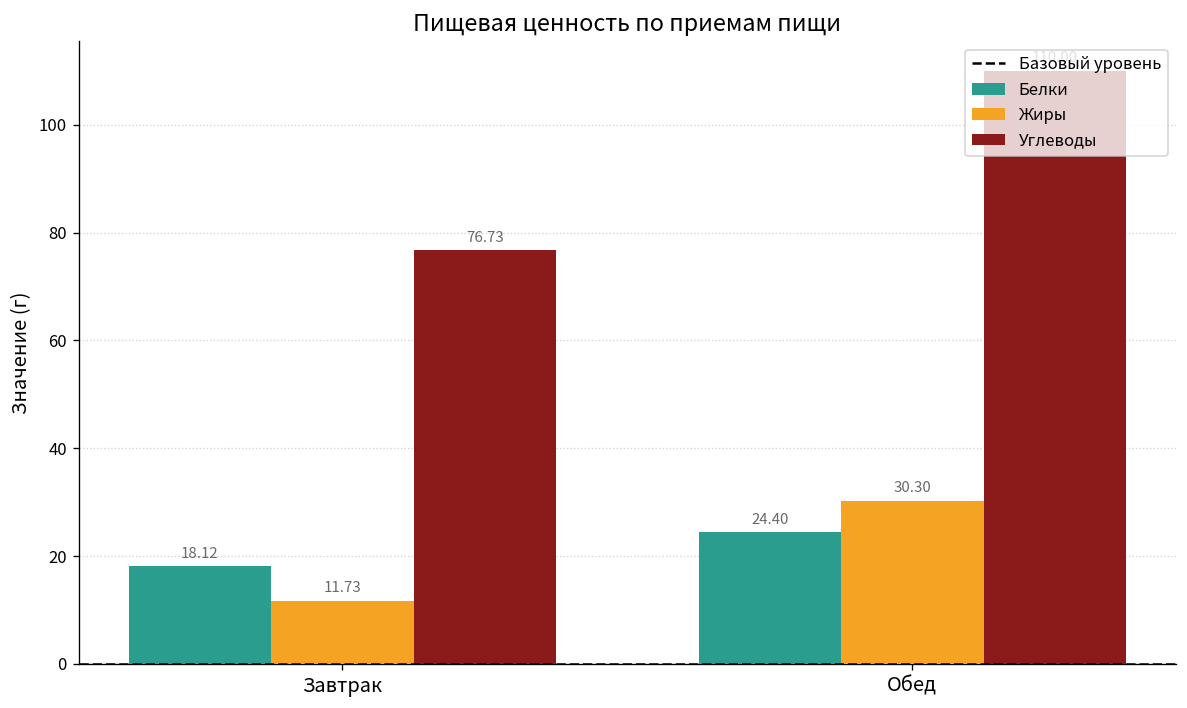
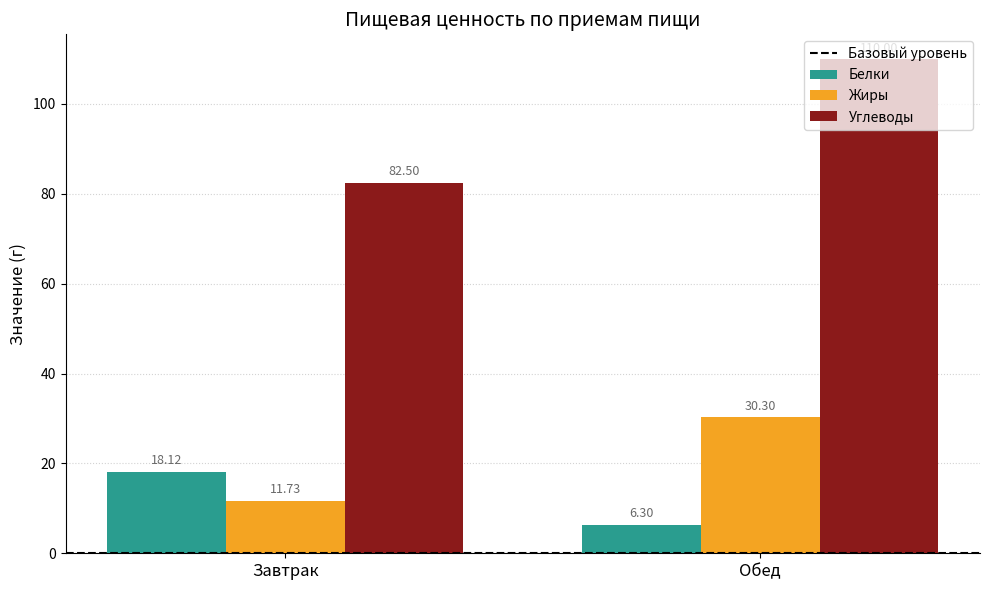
Углеводы, Завтрак: 76.73 -> 82.50
Белки, Обед: 24.40 -> 6.30
